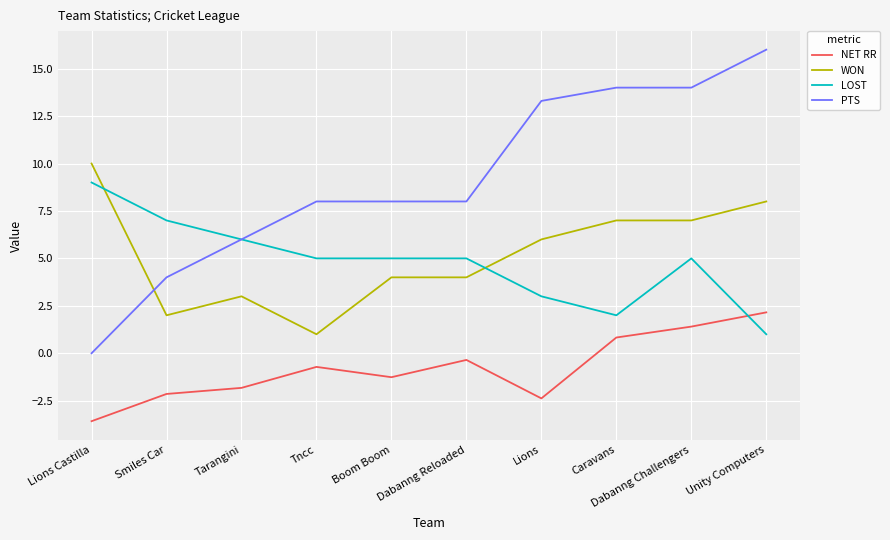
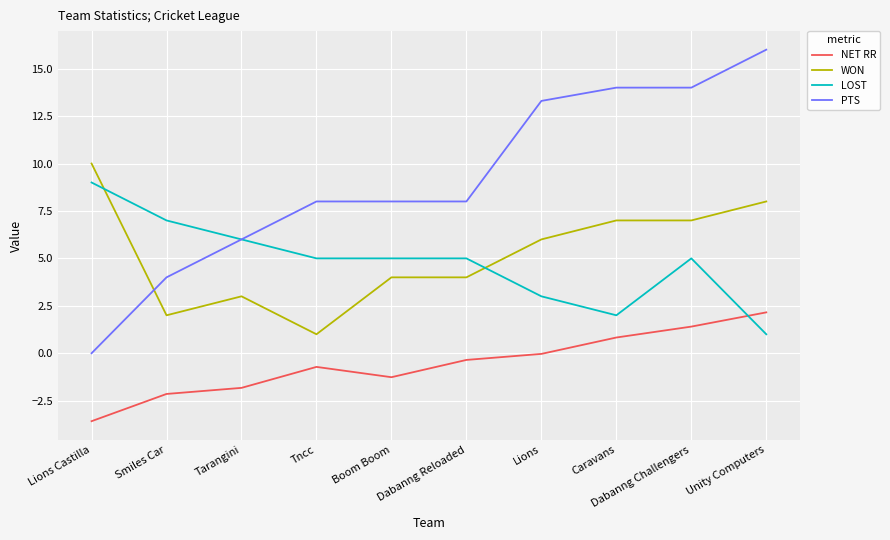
NET RR, Lions: -2.4 -> 0.0
